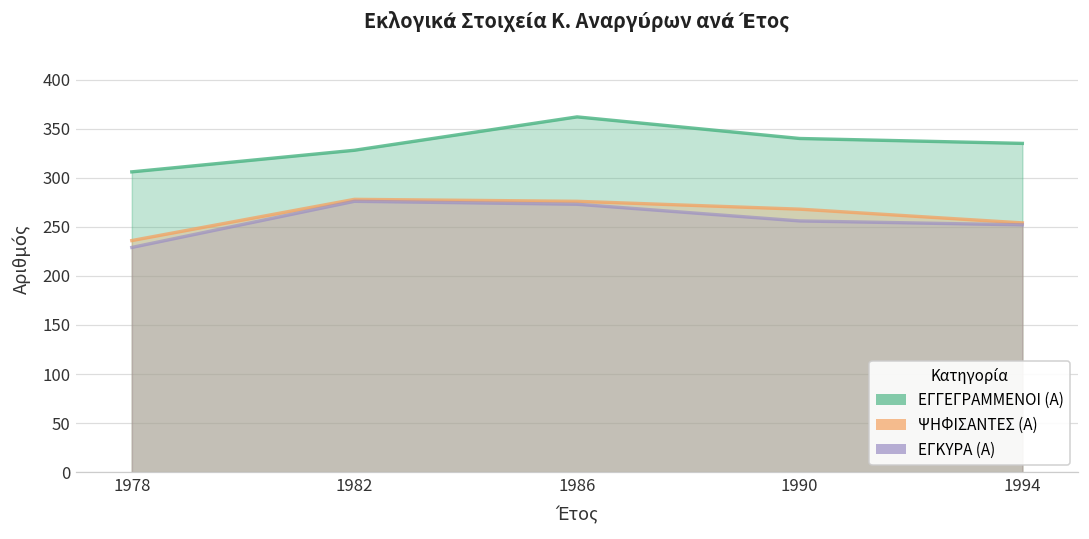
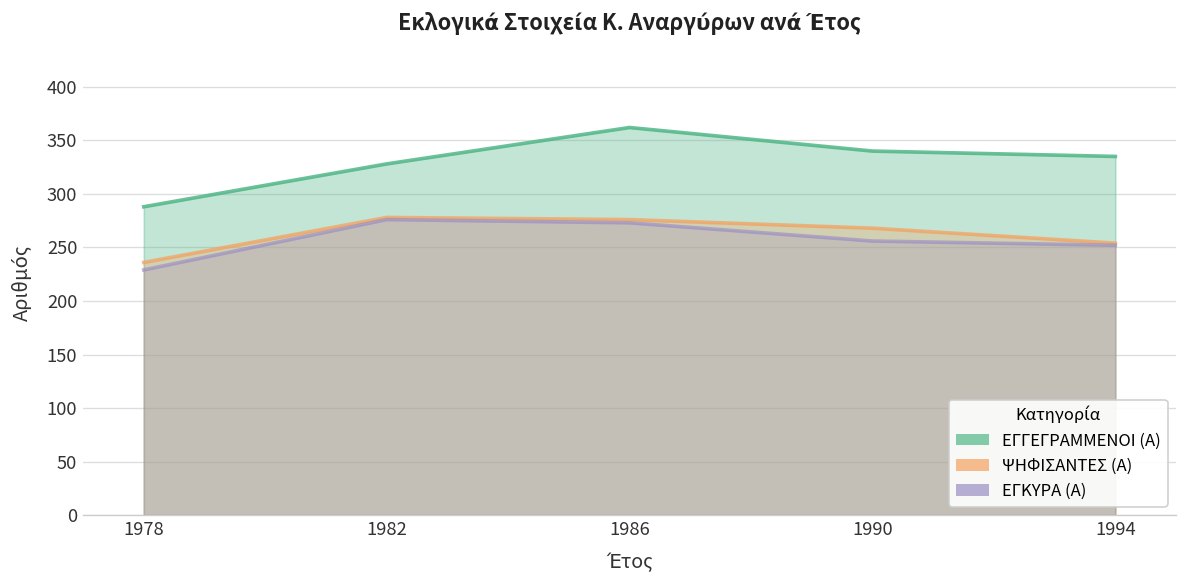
ΕΓΓΕΓΡΑΜΜΕΝΟΙ (Α), 1978: 310 -> 290
